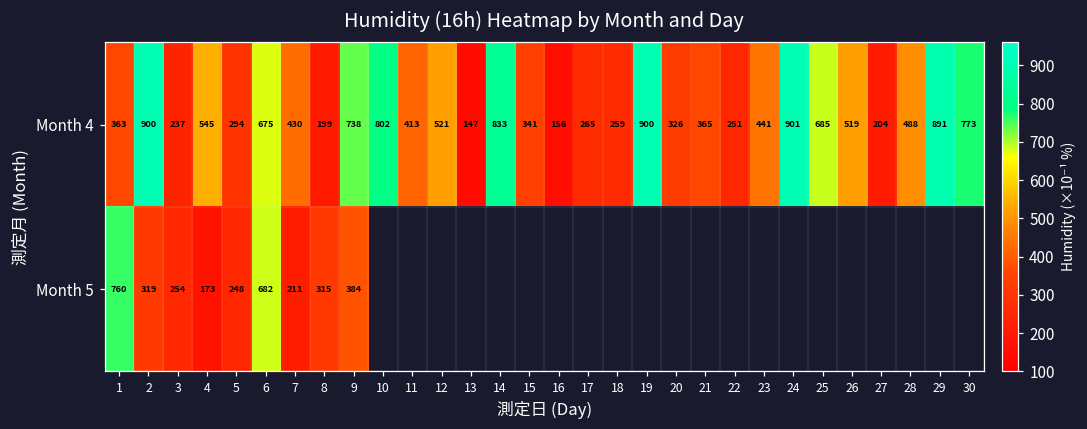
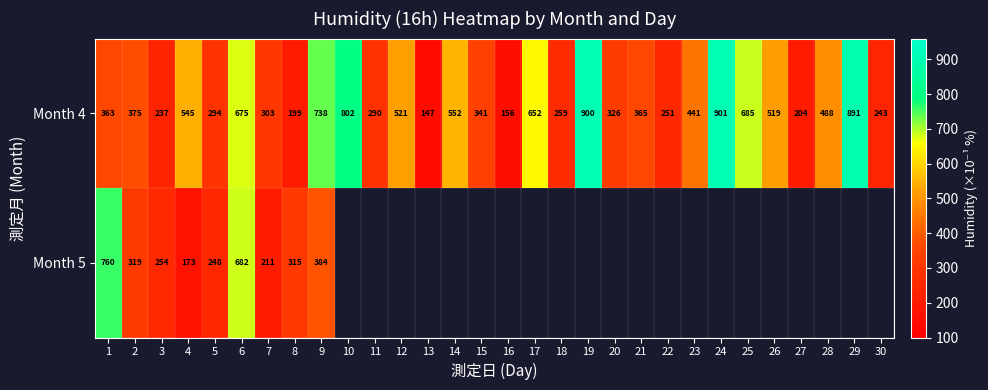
Month 4, 2: 900 -> 375
Month 4, 7: 430 -> 303
Month 4, 11: 413 -> 290
Month 4, 14: 833 -> 552
Month 4, 17: 265 -> 652
Month 4, 30: 773 -> 243
